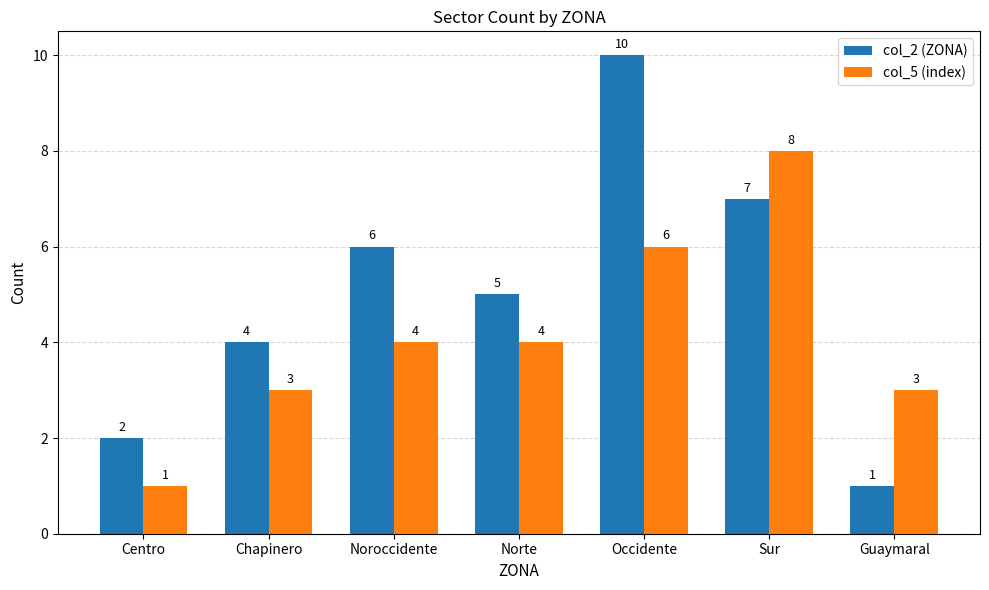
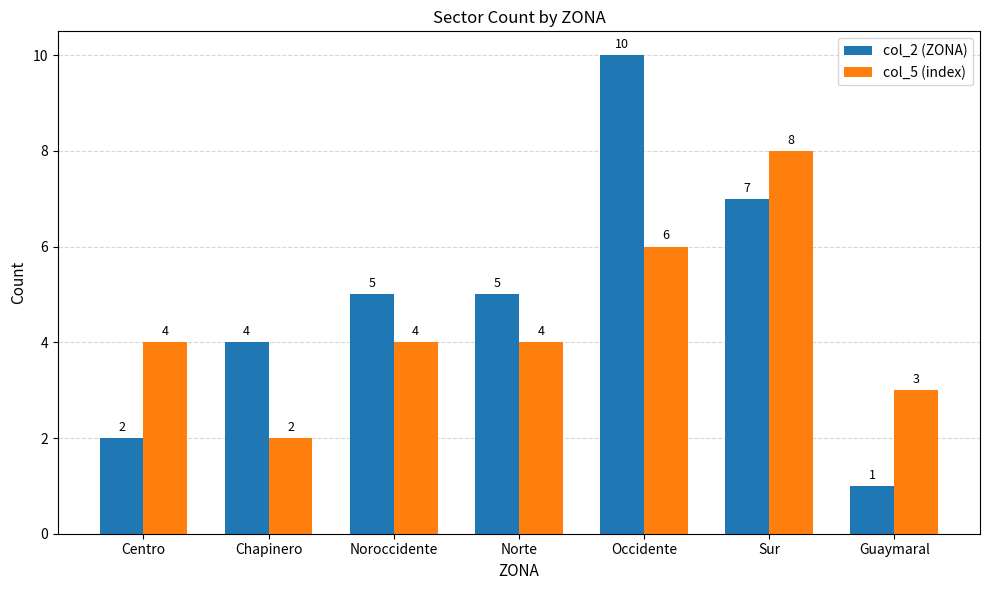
col_5 (index), Centro: 1 -> 4
col_5 (index), Chapinero: 3 -> 2
col_2 (ZONA), Noroccidente: 6 -> 5
